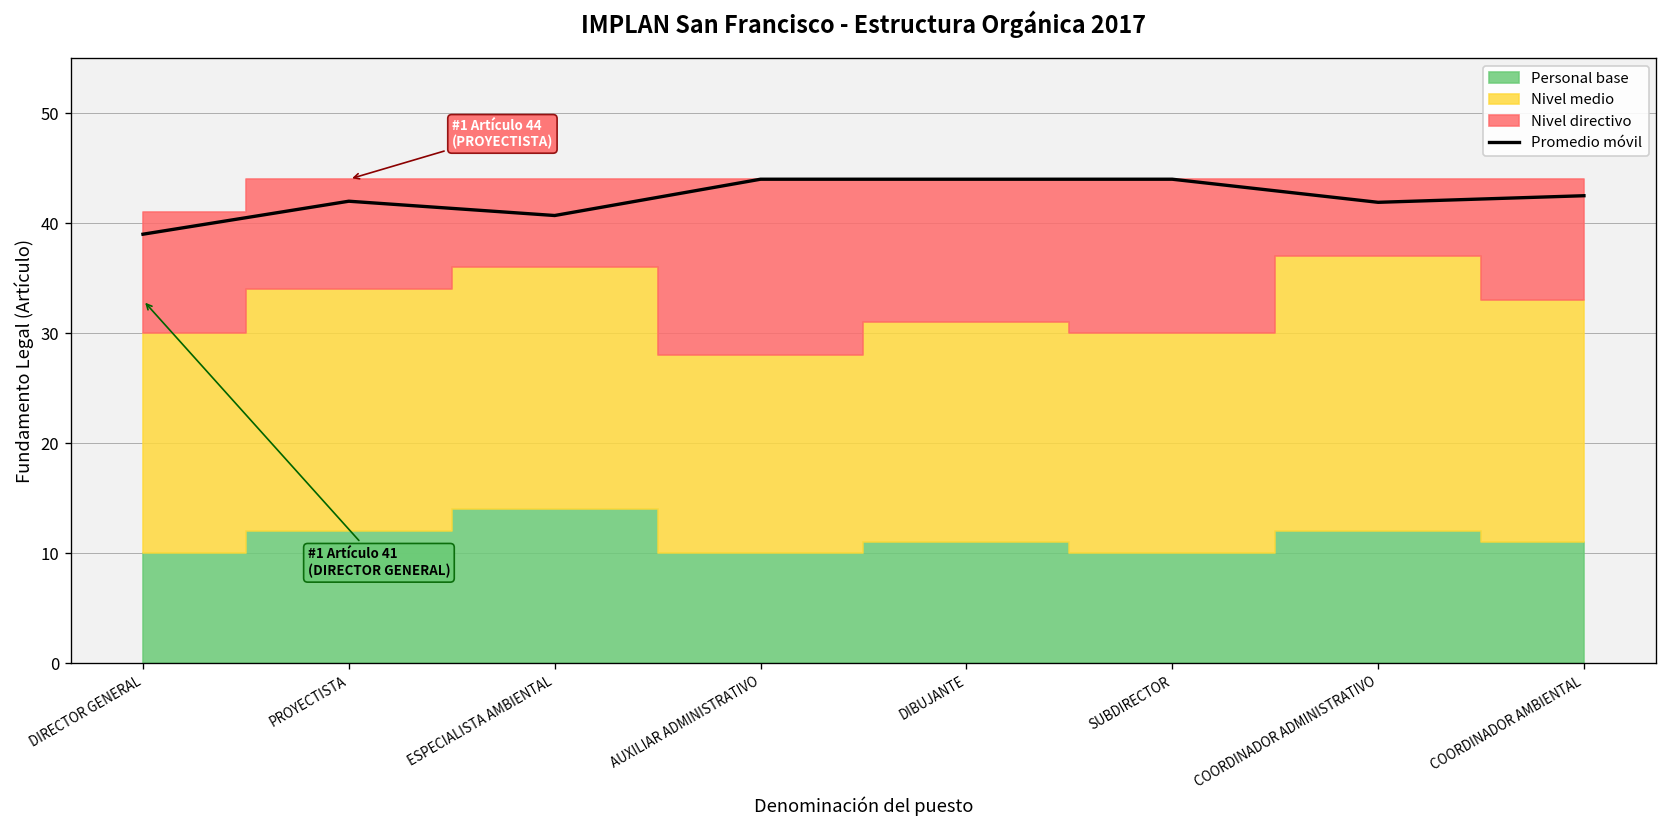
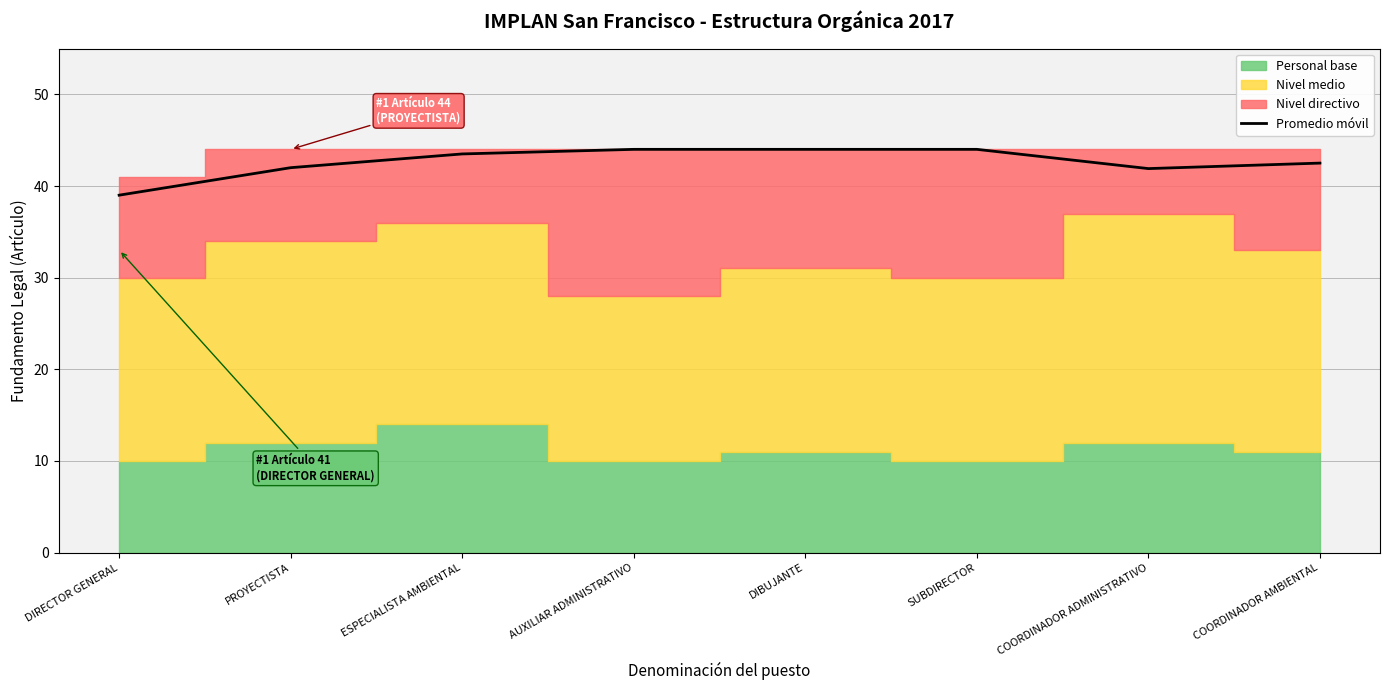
Promedio móvil, ESPECIALISTA AMBIENTAL: 41 -> 44
